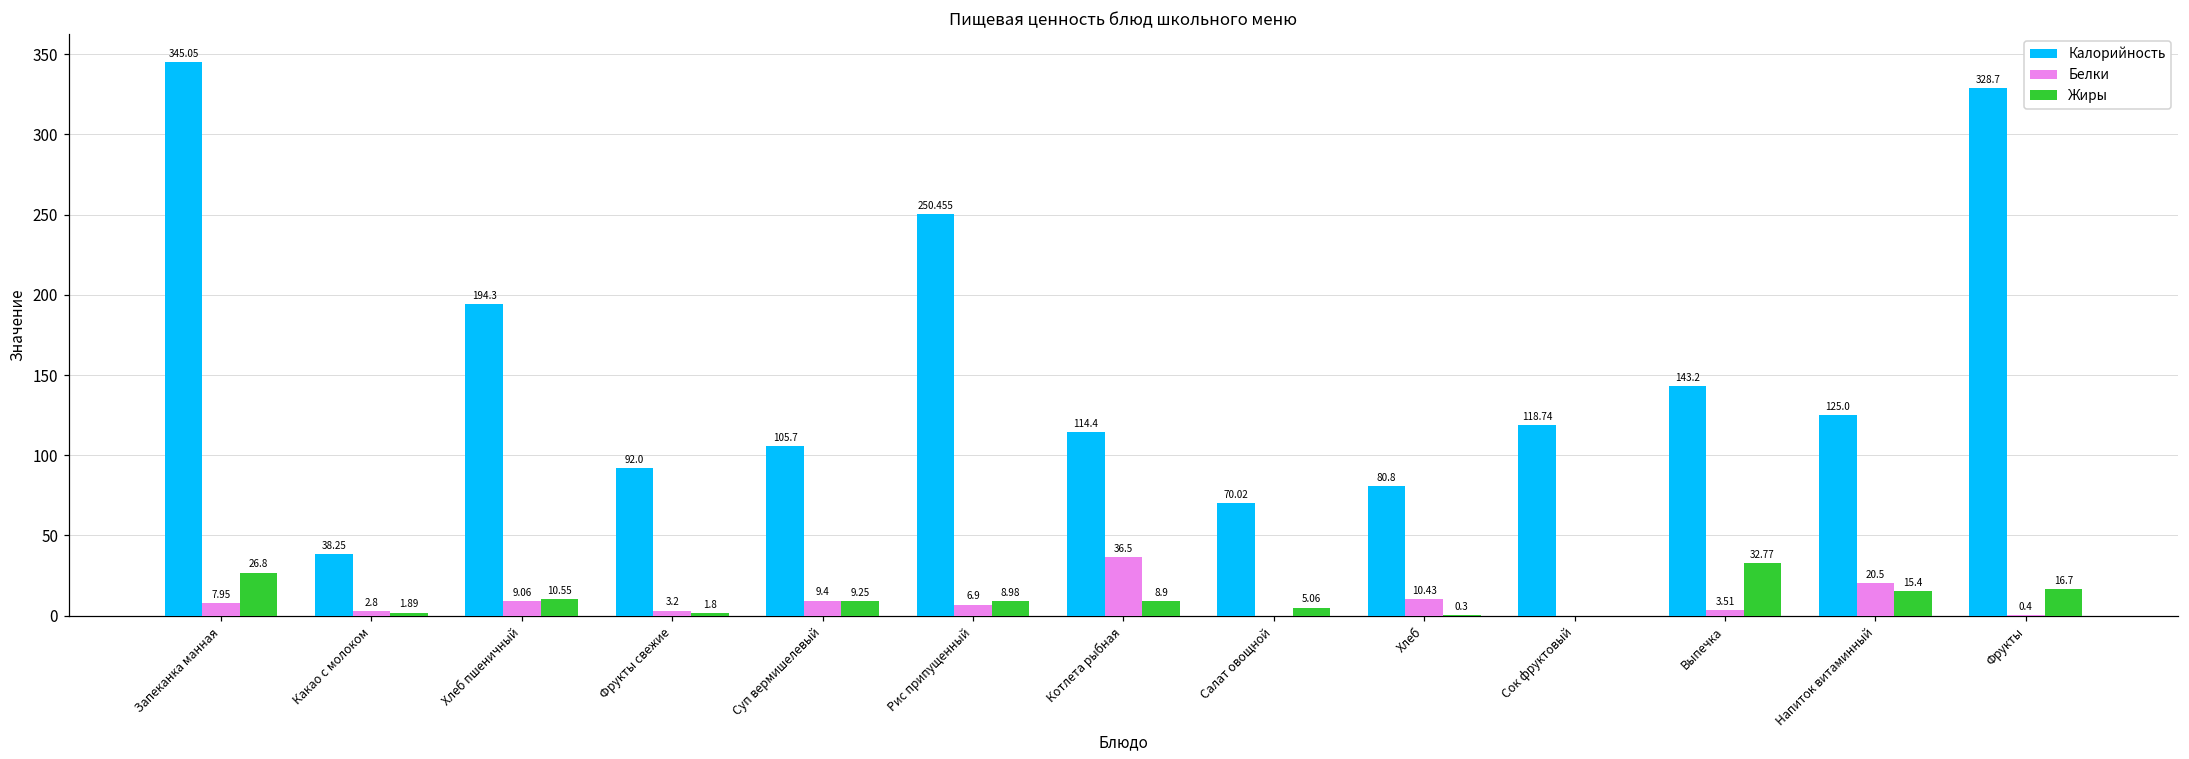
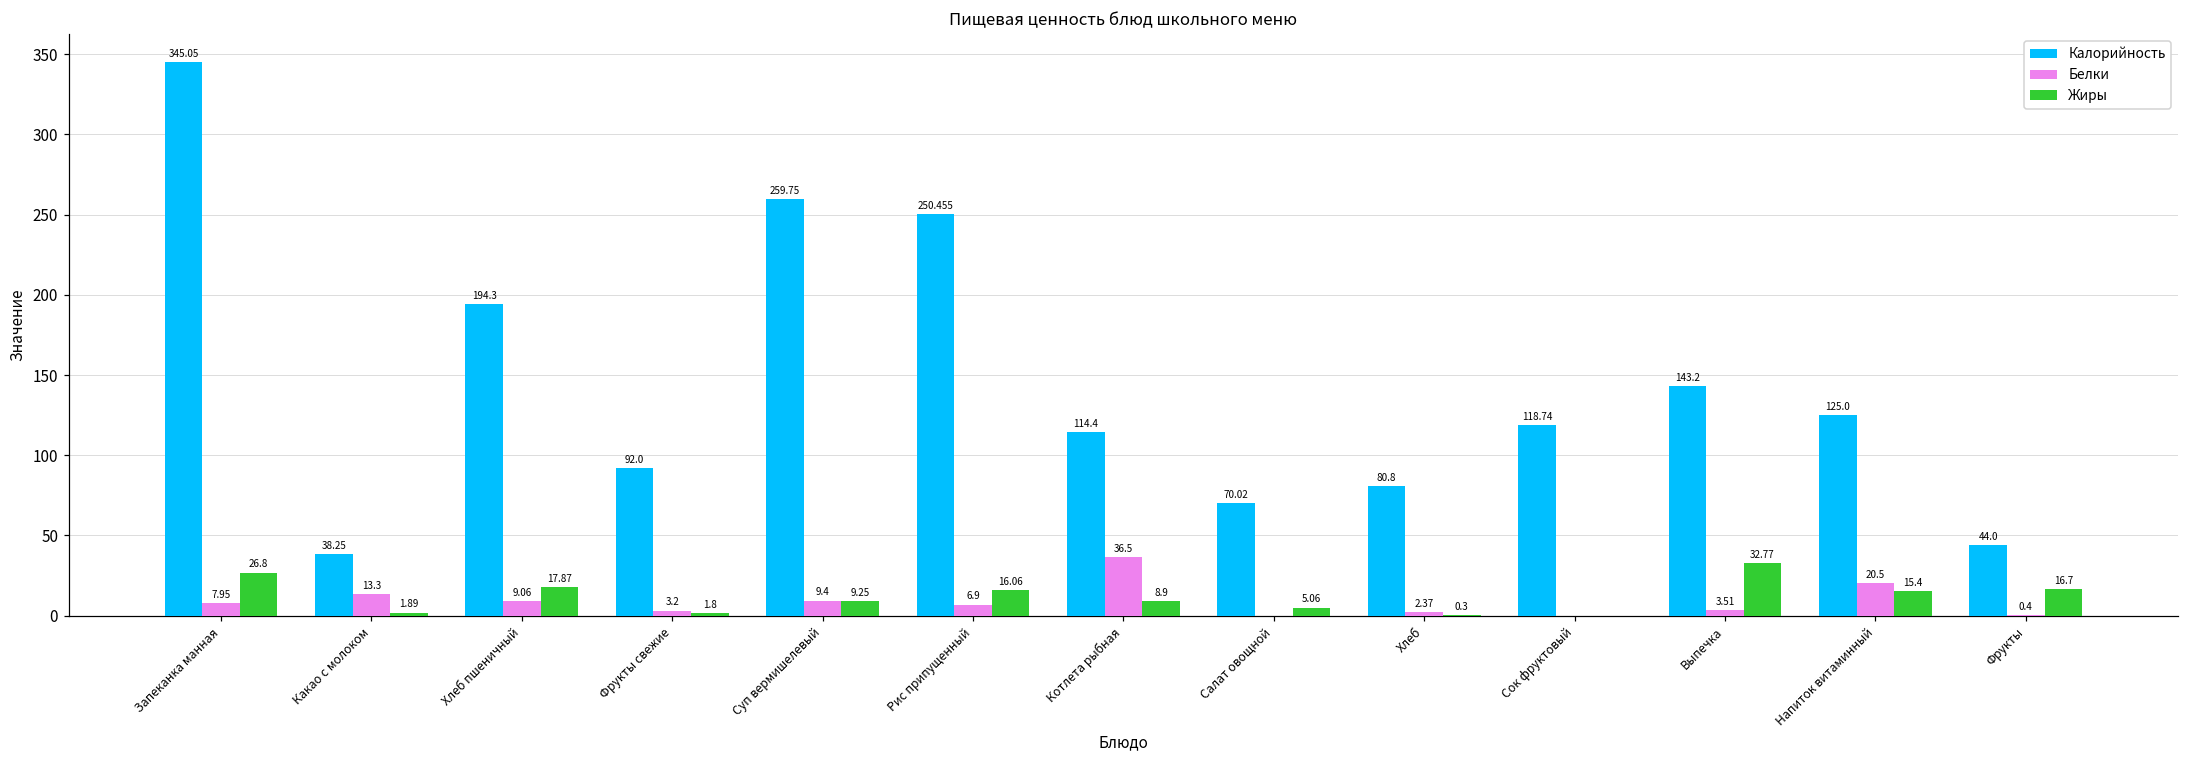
Белки, Какао с молоком: 2.8 -> 13.3
Жиры, Хлеб пшеничный: 10.55 -> 17.87
Калорийность, Суп вермишелевый: 105.7 -> 259.75
Жиры, Рис припущенный: 8.98 -> 16.06
Белки, Хлеб: 10.43 -> 2.37
Калорийность, Фрукты: 328.7 -> 44.0
